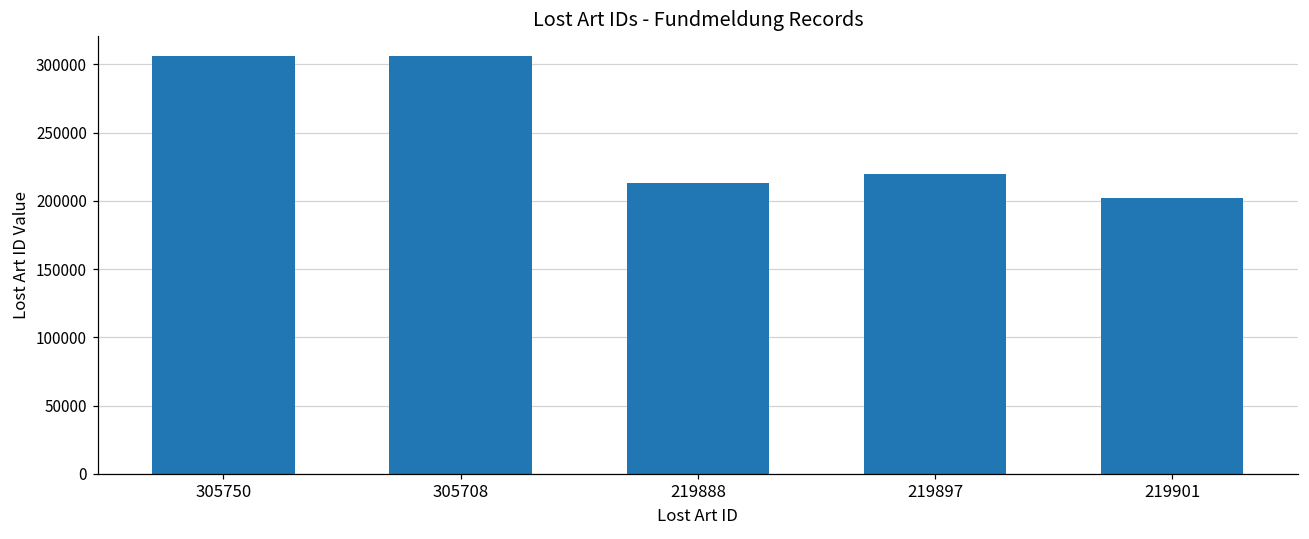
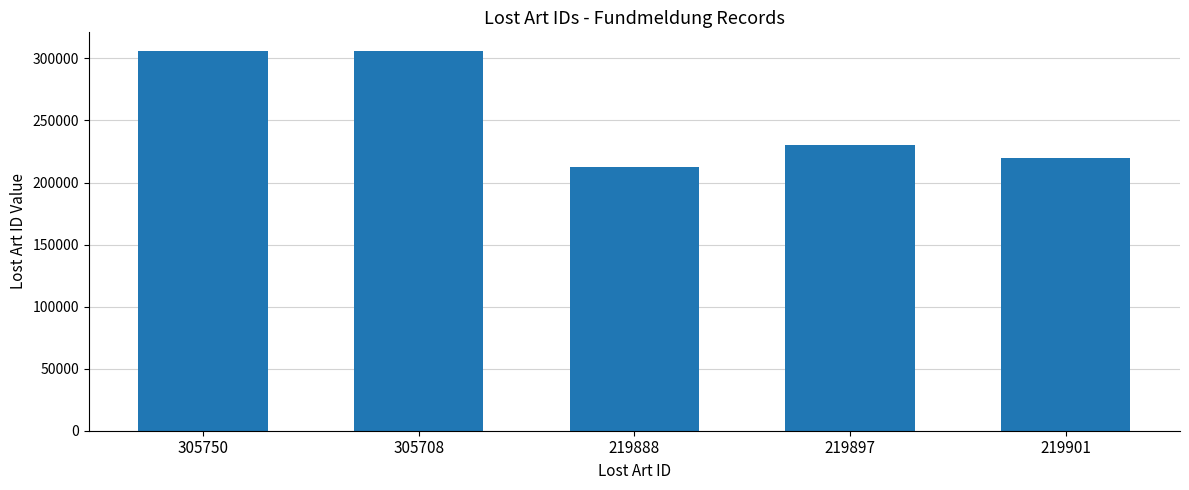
219897: 220000 -> 230000
219901: 202000 -> 220000
